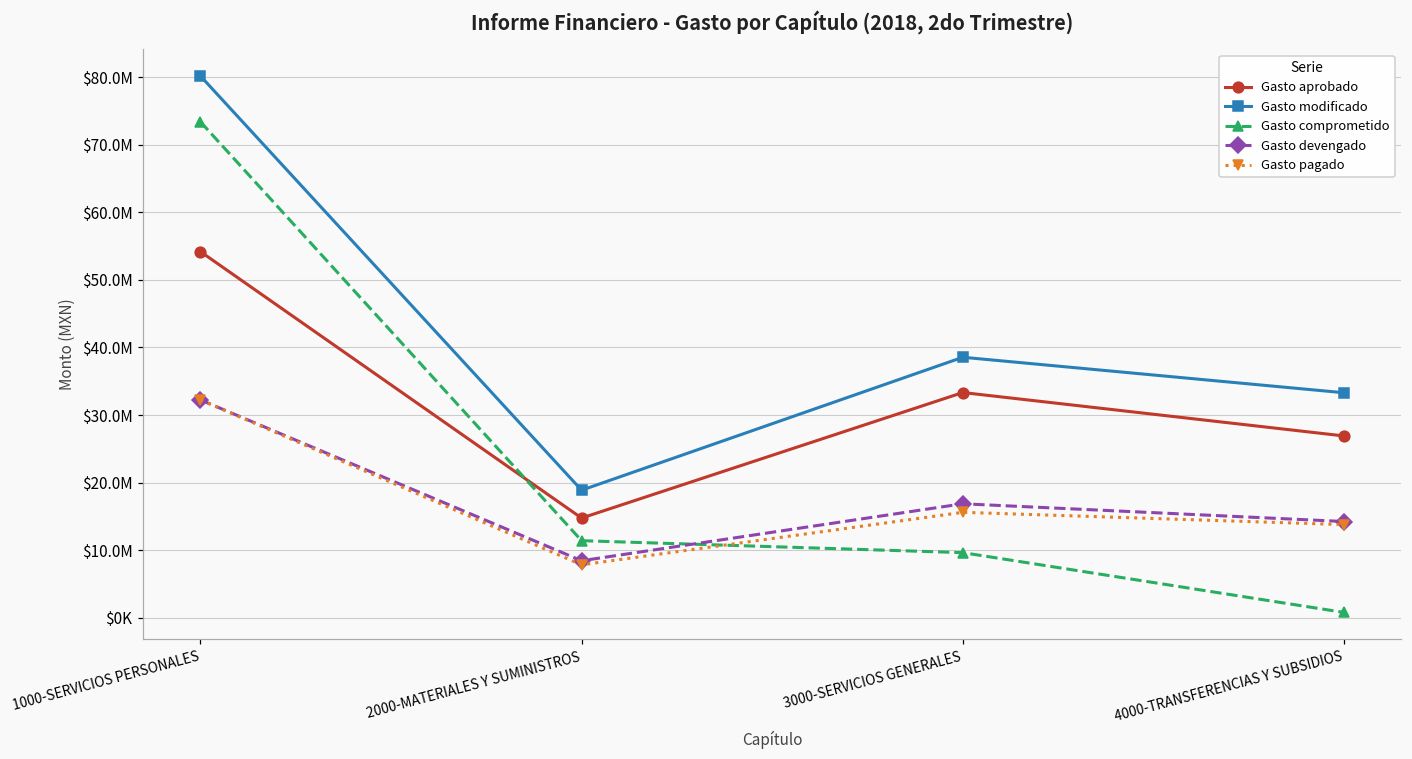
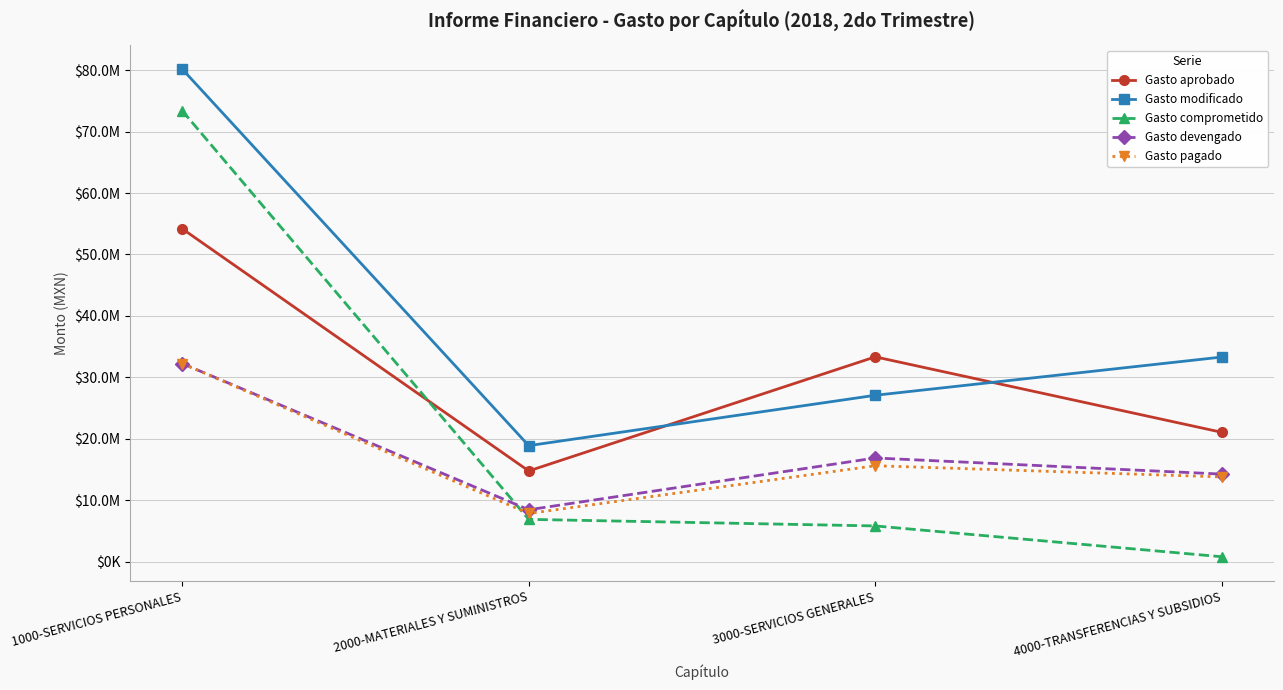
Gasto comprometido, 2000-MATERIALES Y SUMINISTROS: $11000000 -> $7000000
Gasto modificado, 3000-SERVICIOS GENERALES: $39000000 -> $27000000
Gasto comprometido, 3000-SERVICIOS GENERALES: $10000000 -> $6000000
Gasto aprobado, 4000-TRANSFERENCIAS Y SUBSIDIOS: $27000000 -> $21000000
